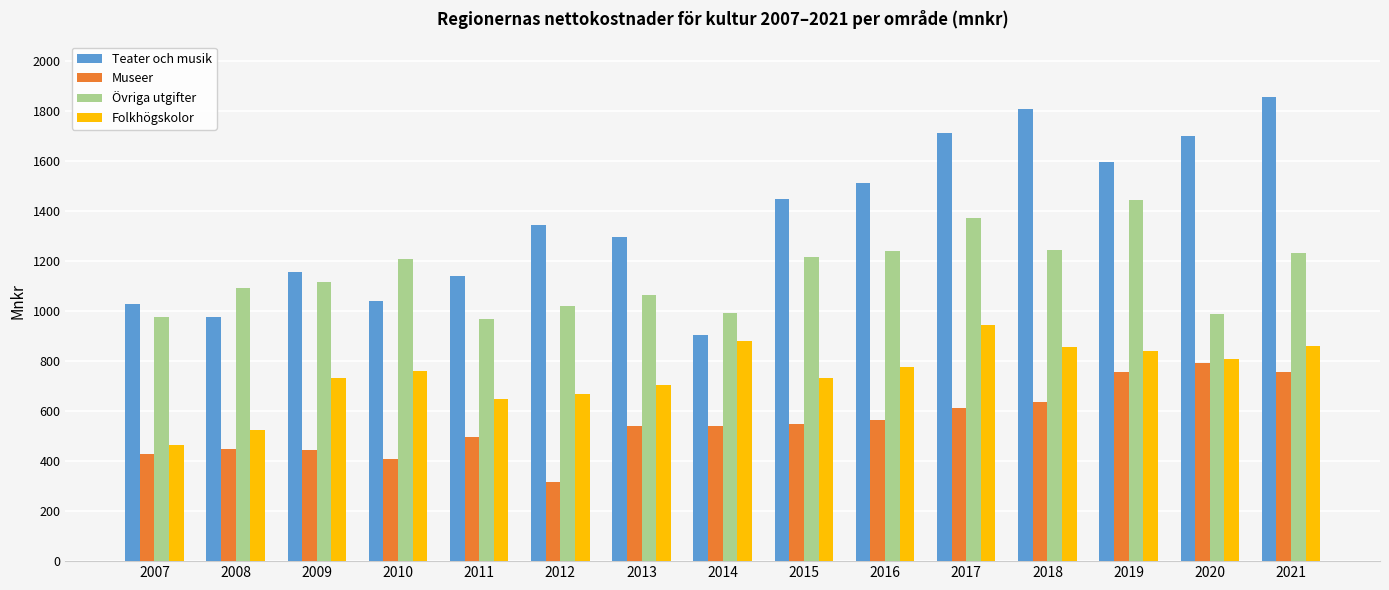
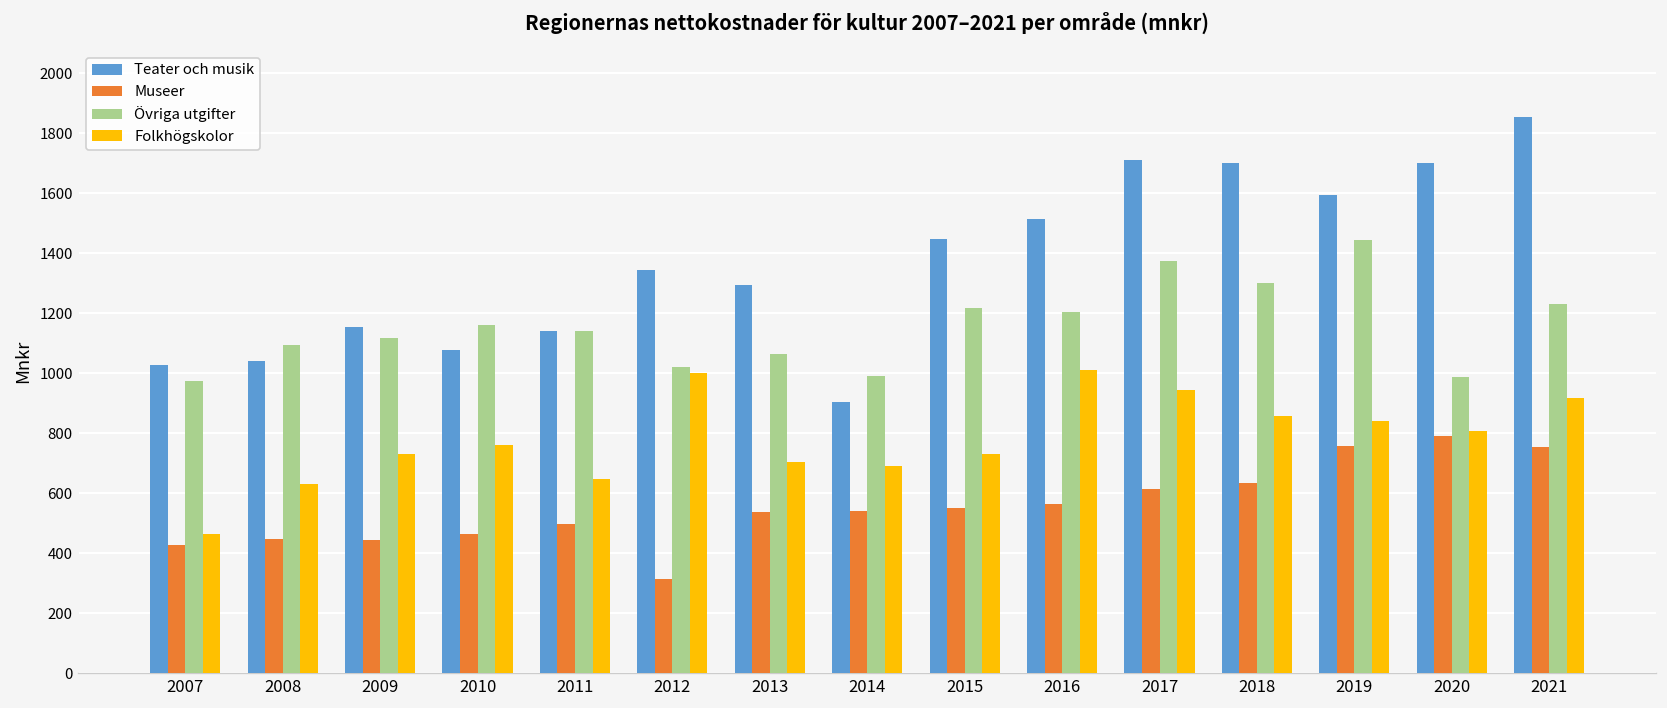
Teater och musik, 2008: 980 -> 1040
Folkhögskolor, 2008: 530 -> 630
Teater och musik, 2010: 1040 -> 1080
Museer, 2010: 410 -> 470
Övriga utgifter, 2010: 1210 -> 1160
Övriga utgifter, 2011: 970 -> 1140
Folkhögskolor, 2012: 670 -> 1000
Folkhögskolor, 2014: 880 -> 690
Övriga utgifter, 2016: 1240 -> 1200
Folkhögskolor, 2016: 780 -> 1010
Teater och musik, 2018: 1810 -> 1700
Övriga utgifter, 2018: 1240 -> 1300
Folkhögskolor, 2021: 860 -> 920
